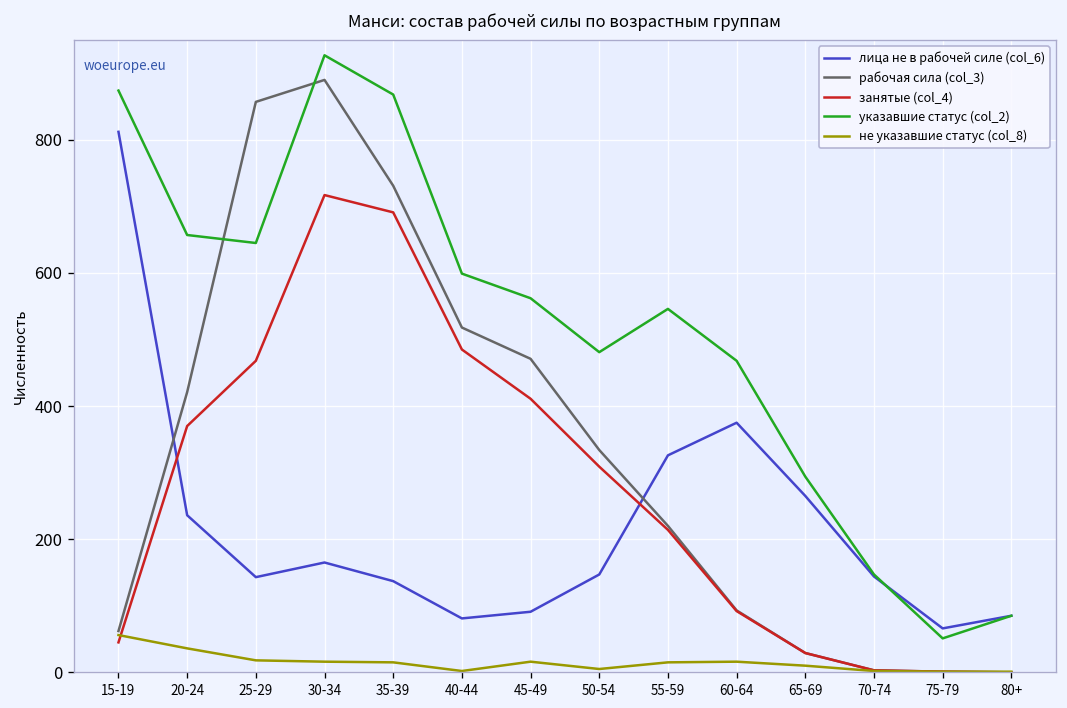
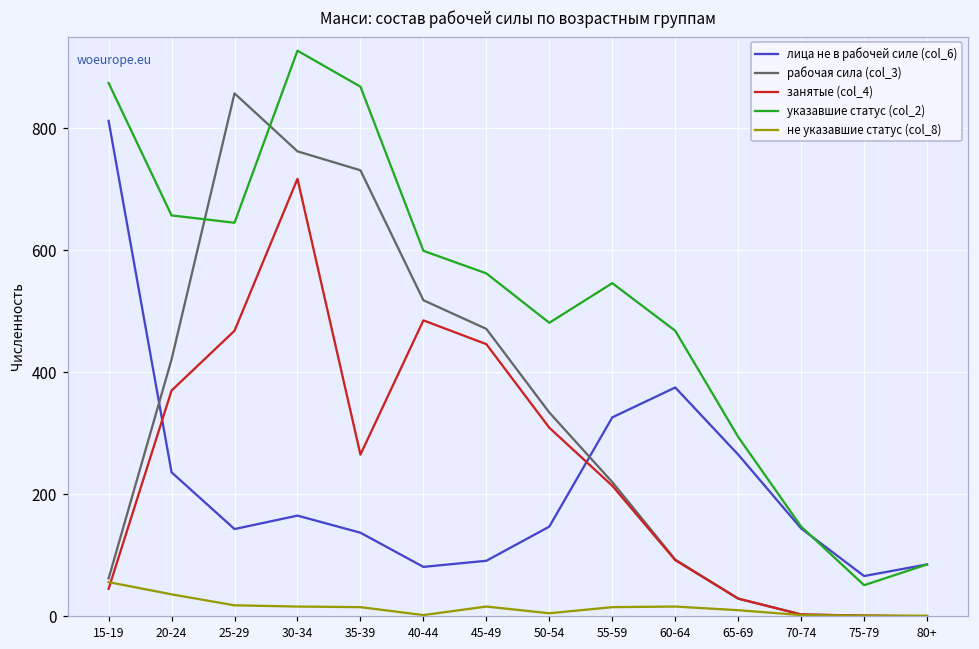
рабочая сила (col_3), 30-34: 890 -> 760
занятые (col_4), 35-39: 690 -> 270
занятые (col_4), 45-49: 410 -> 450
